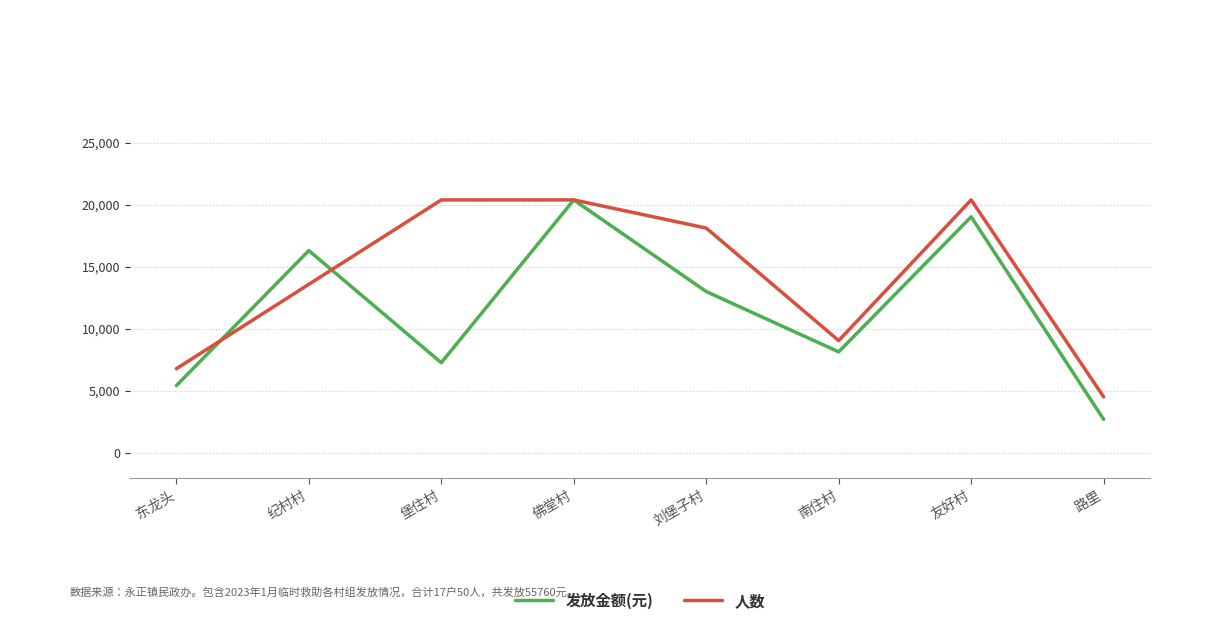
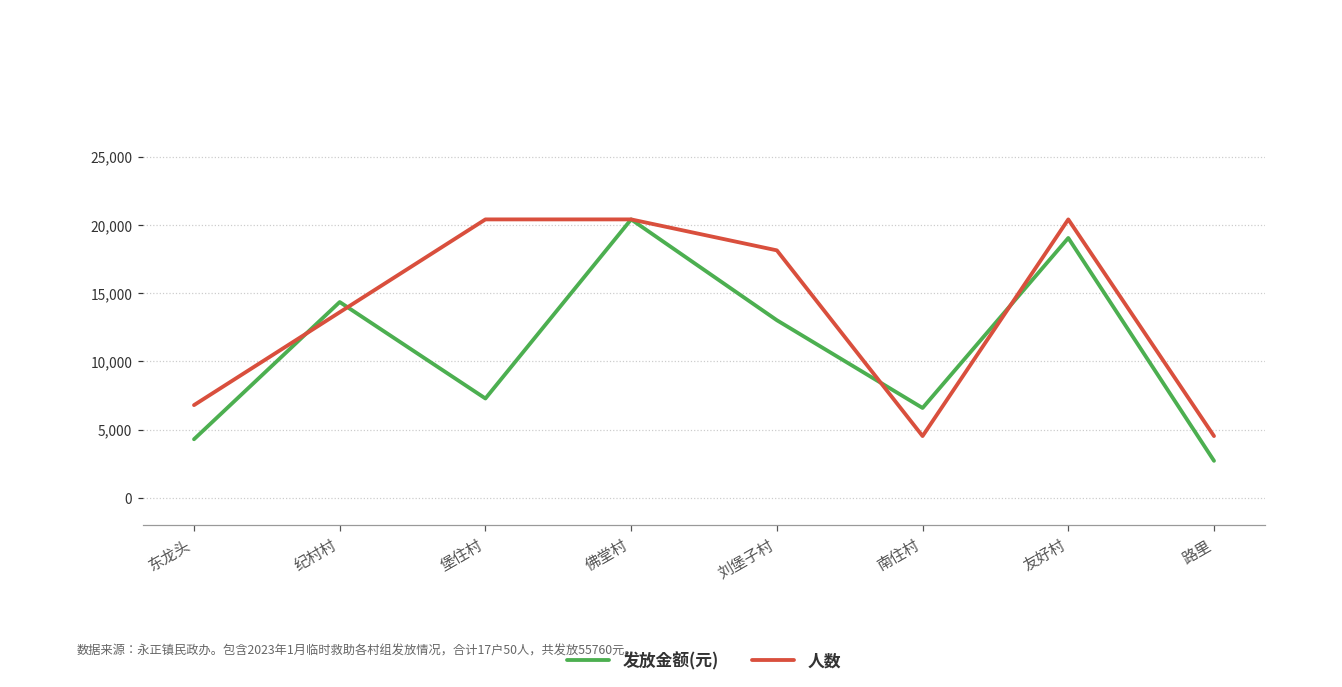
发放金额(元), 东龙头: 5,400 -> 4,300
发放金额(元), 纪村村: 16,300 -> 14,300
发放金额(元), 南住村: 8,200 -> 6,600
人数, 南住村: 9,100 -> 4,500
